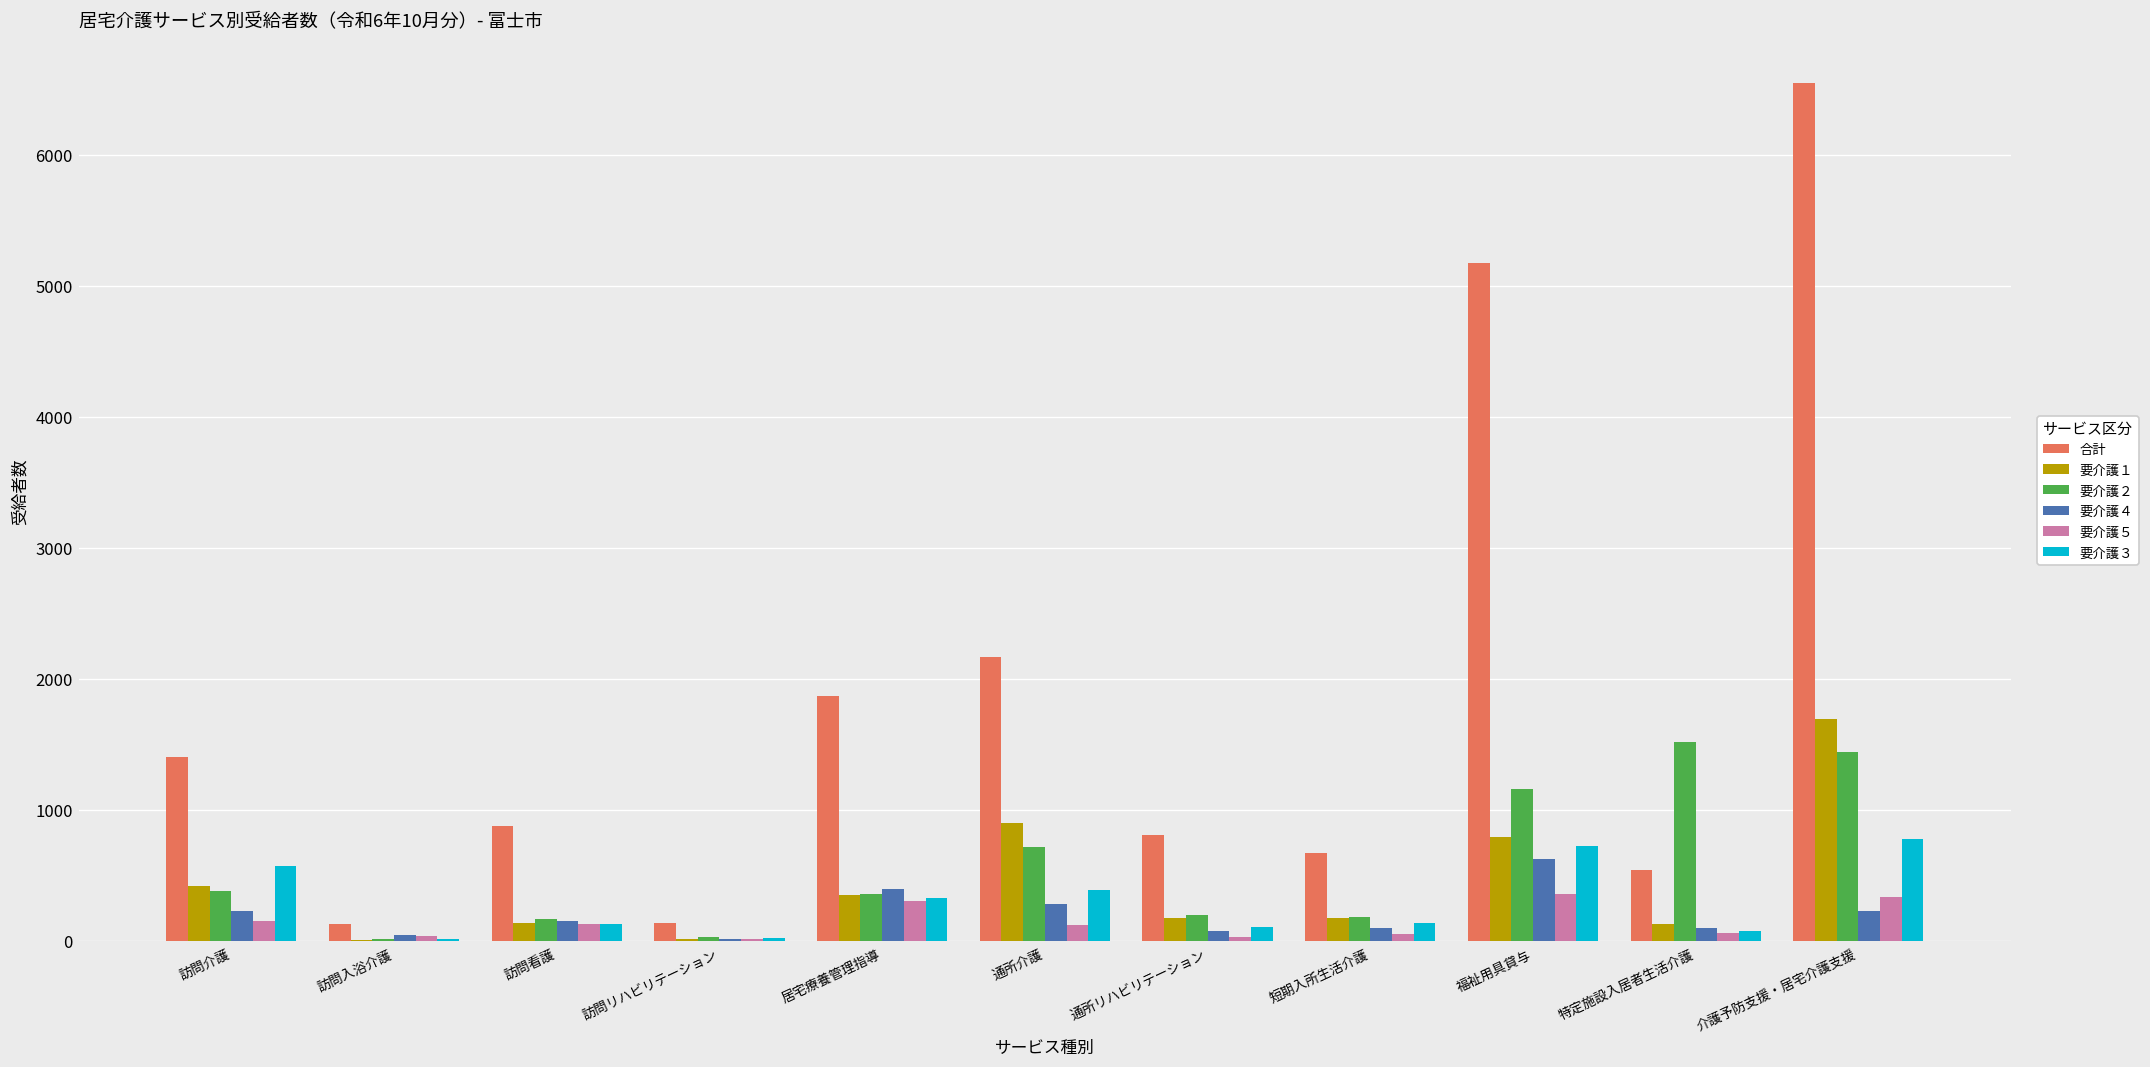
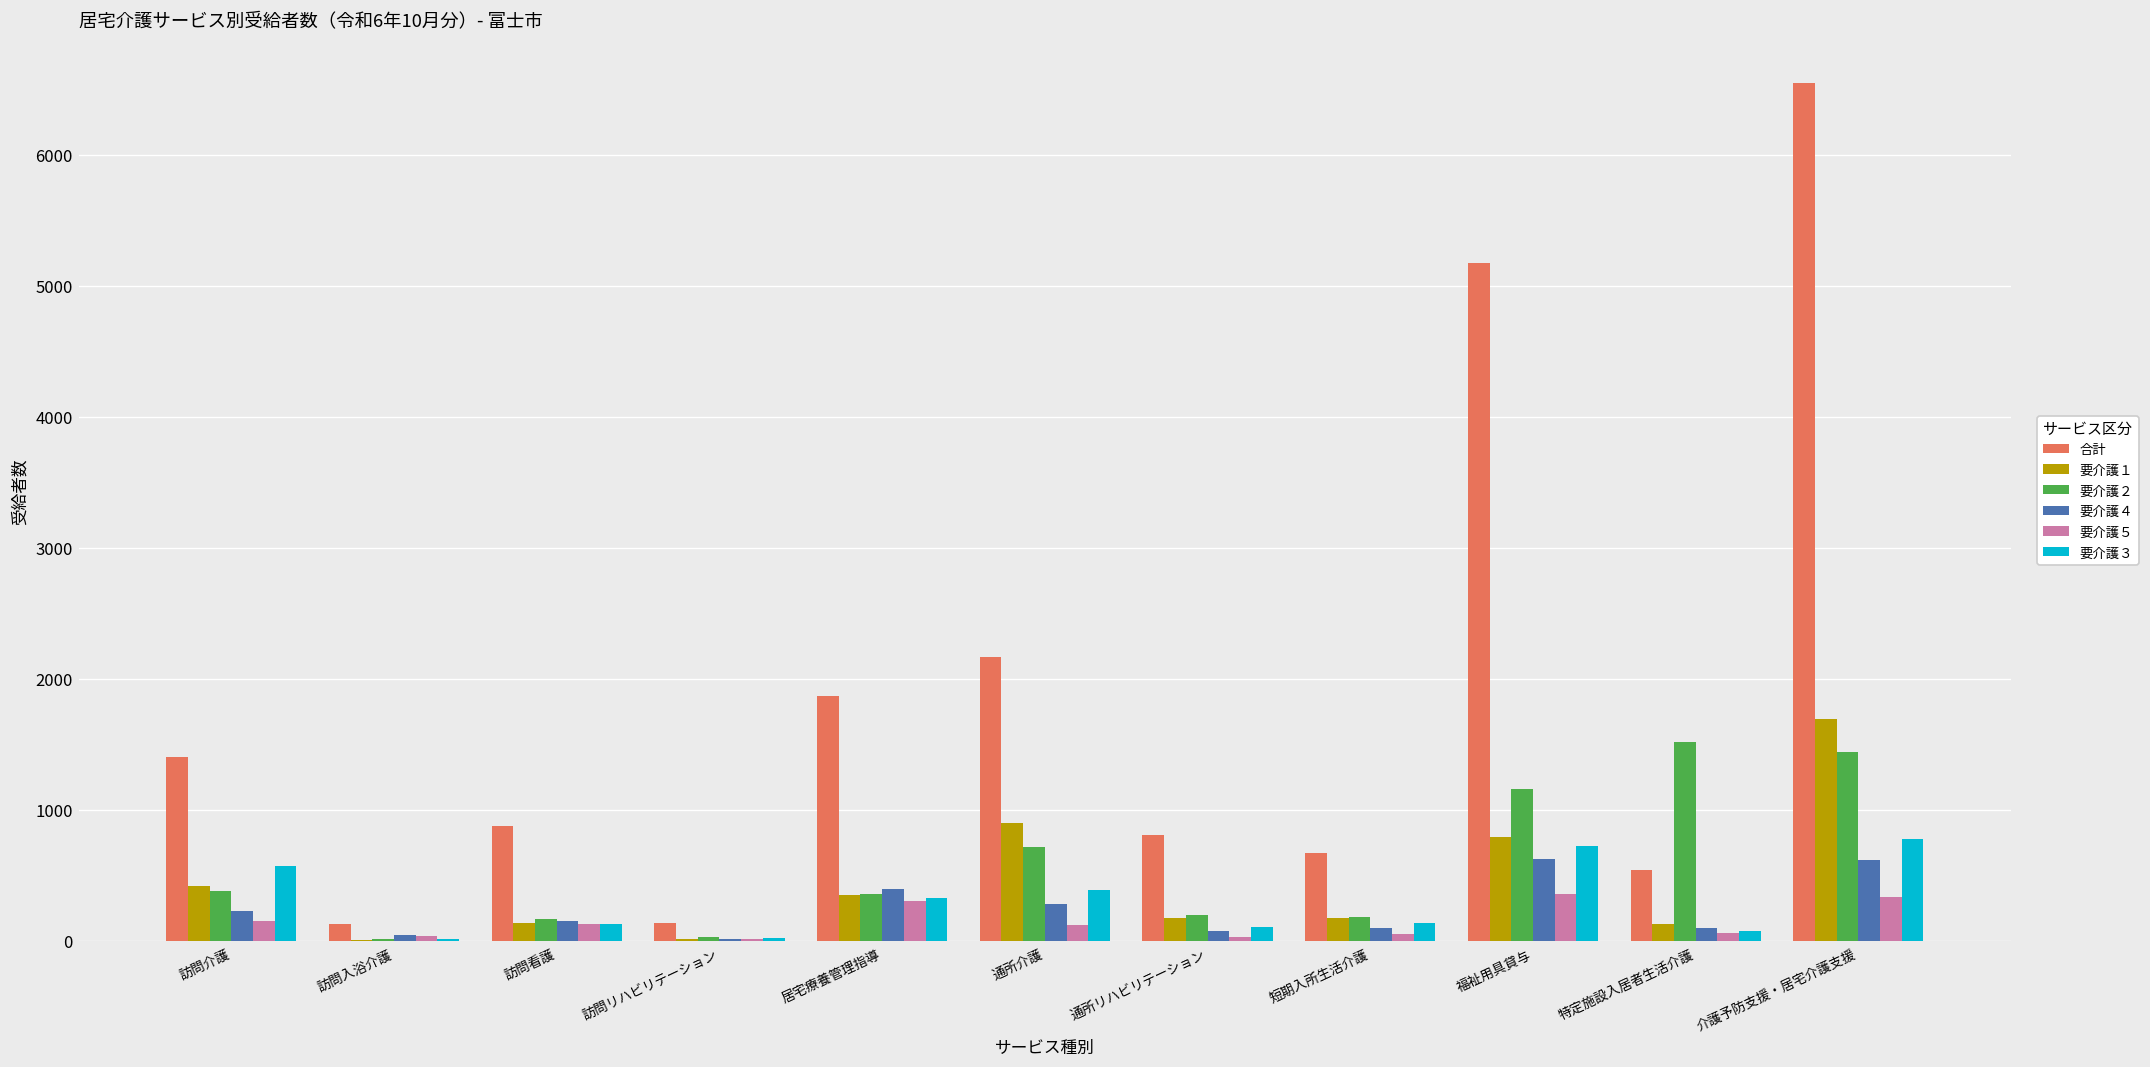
要介護４, 介護予防支援・居宅介護支援: 230 -> 620
